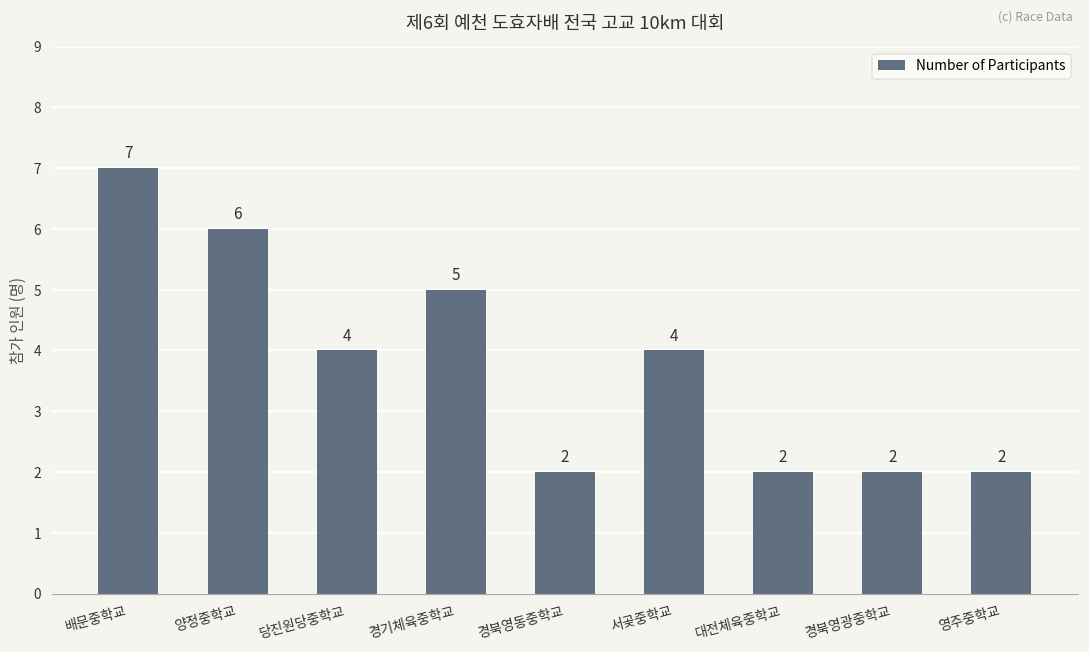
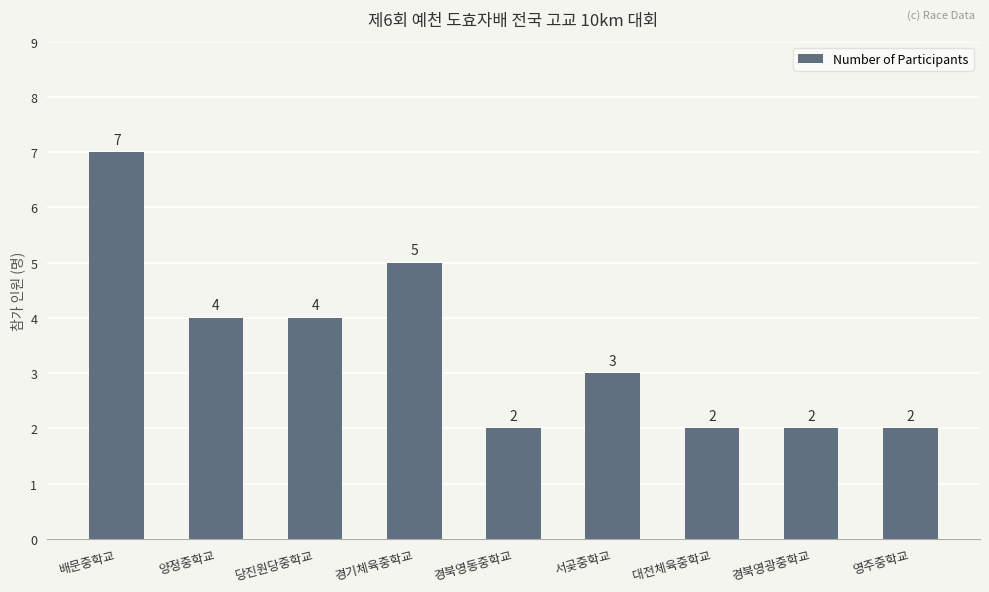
양정중학교: 6 -> 4
서곶중학교: 4 -> 3
